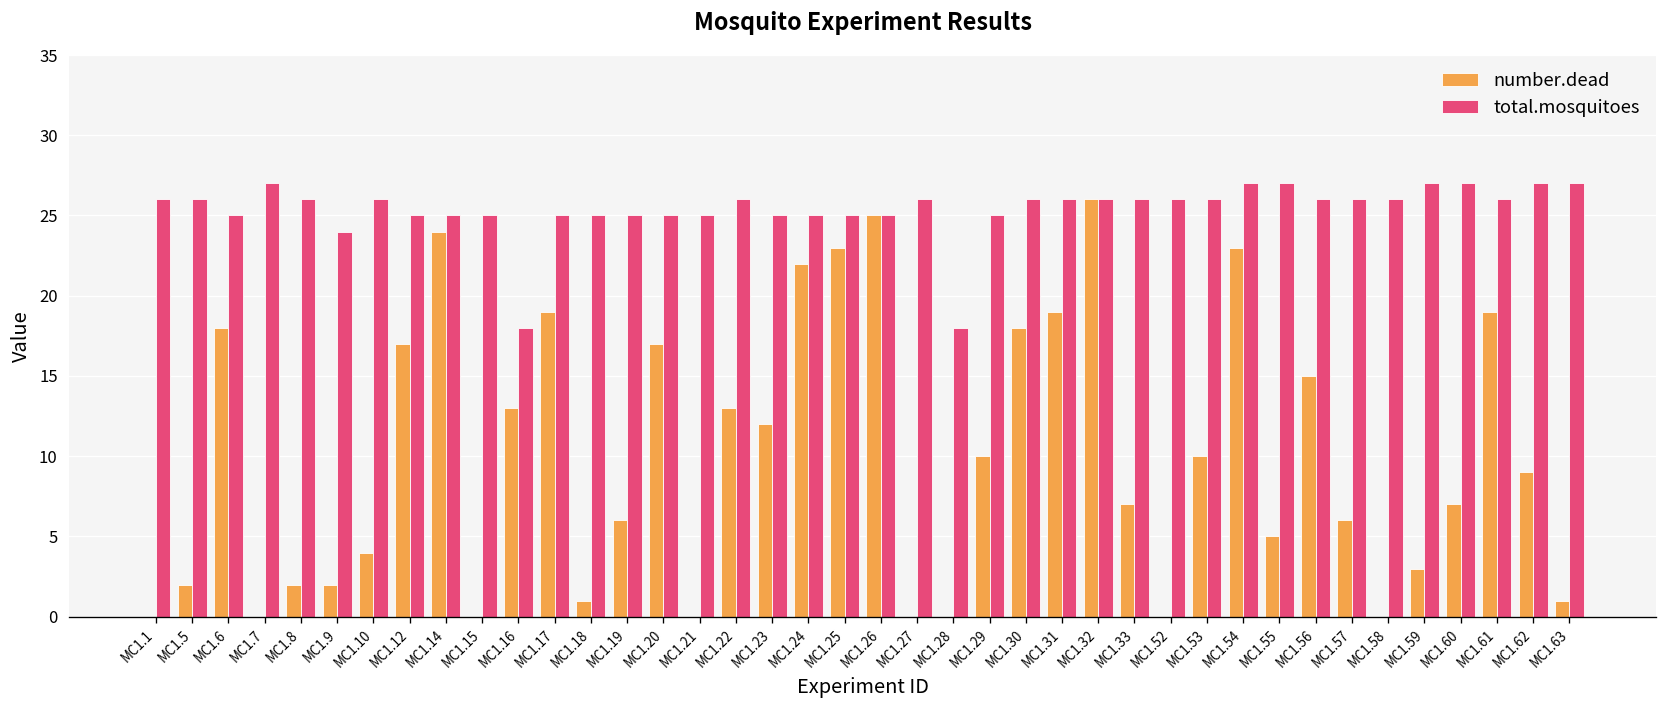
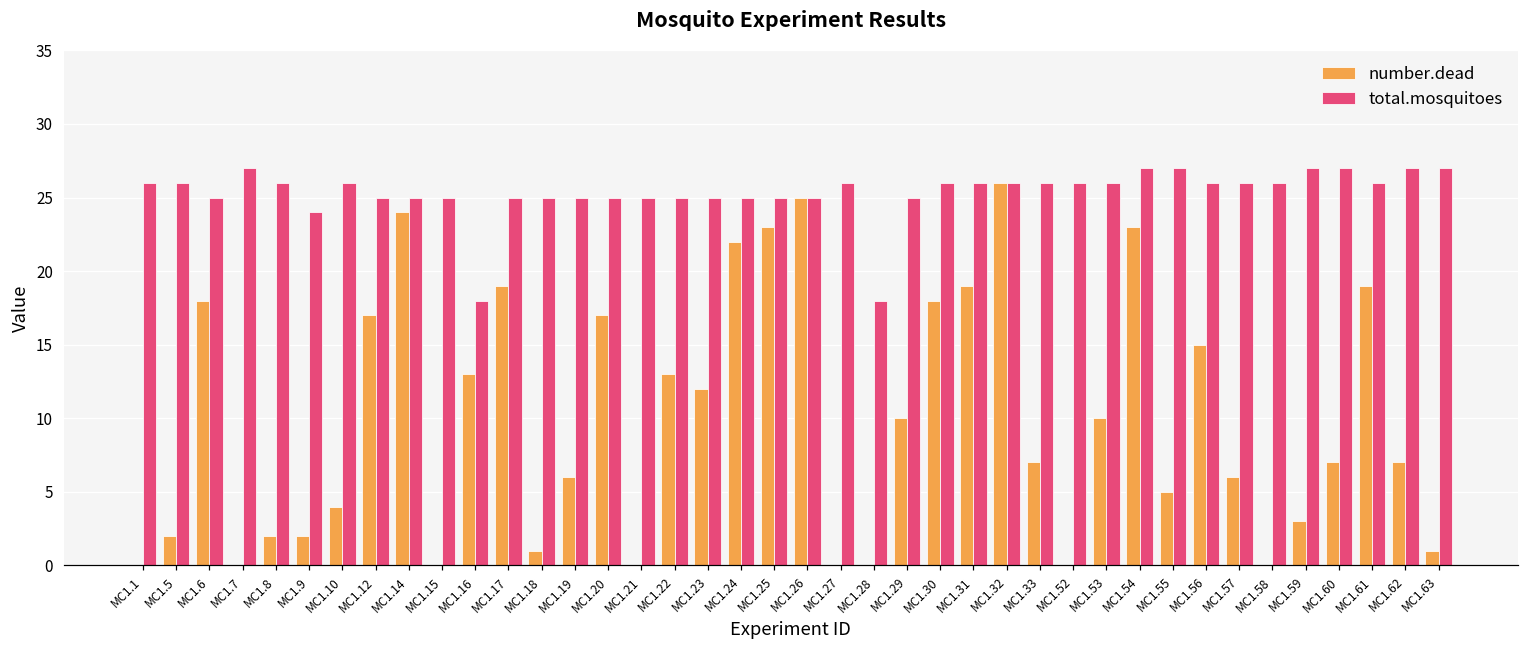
total.mosquitoes, MC1.22: 26 -> 25
number.dead, MC1.62: 9 -> 7
